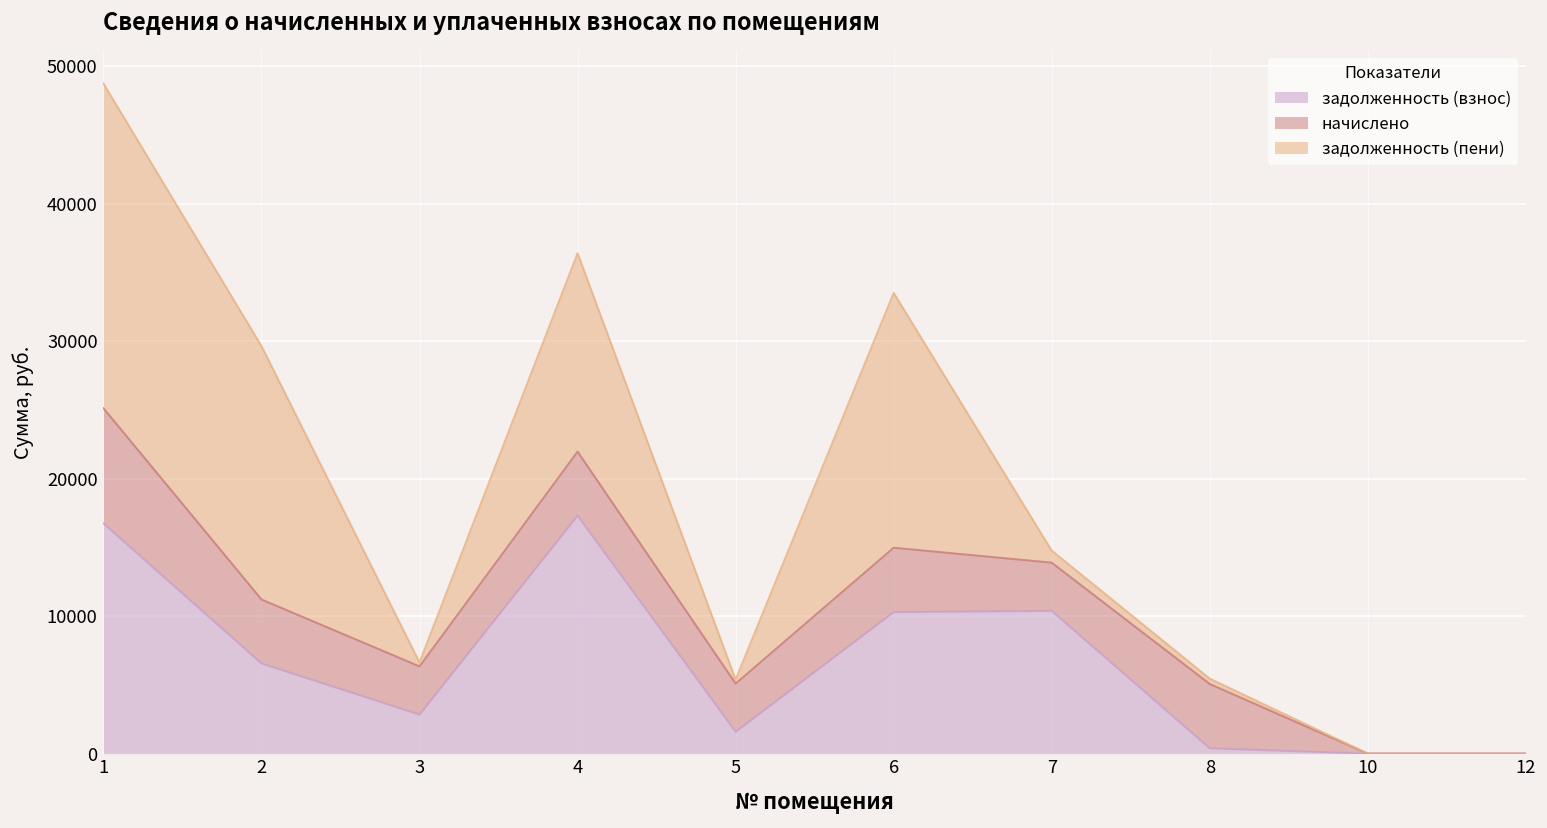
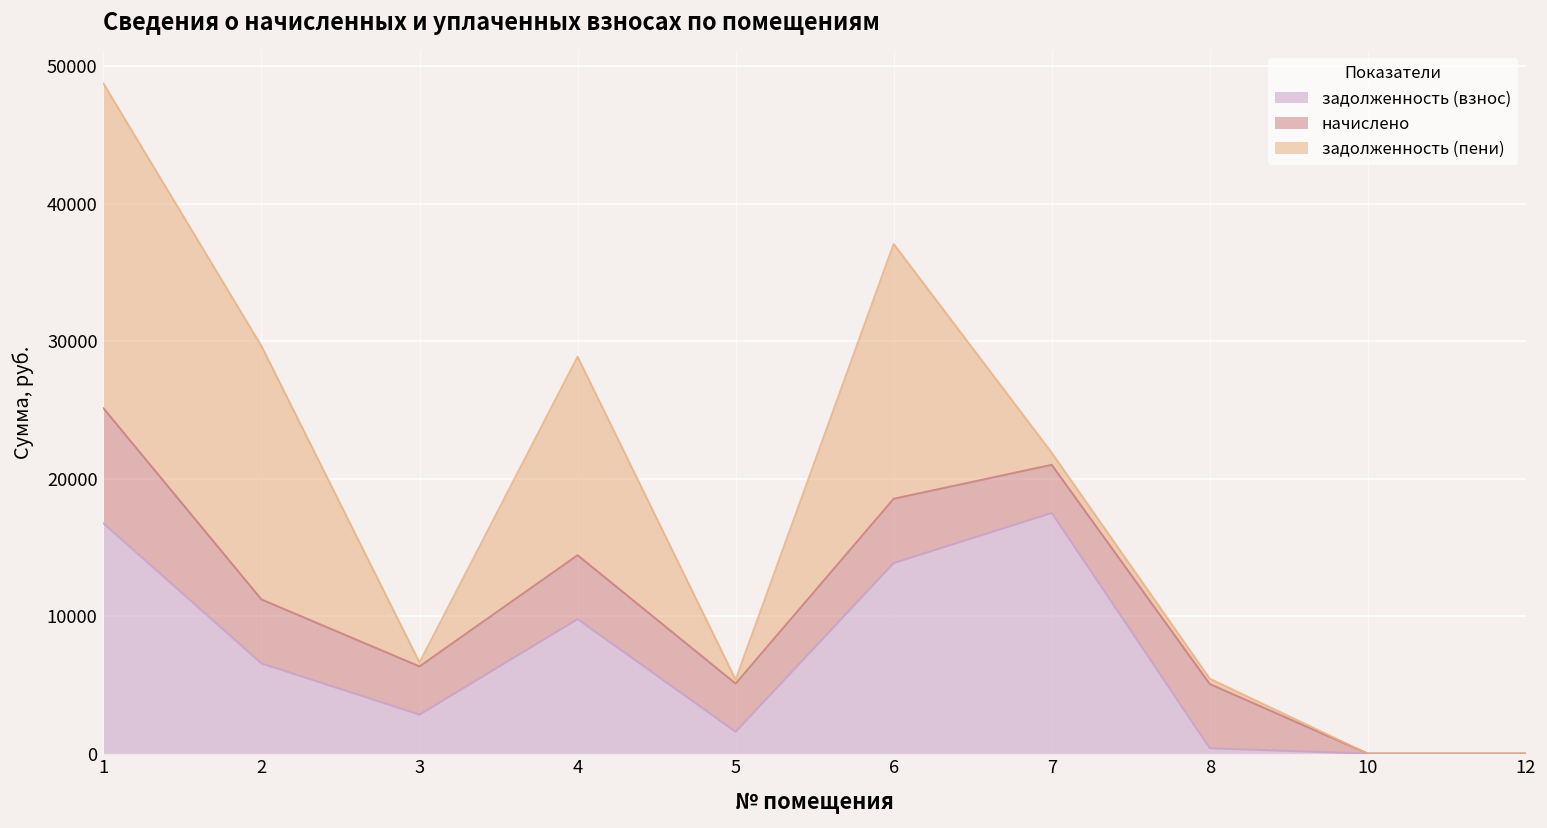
задолженность (взнос), 4: 17300 -> 9800
задолженность (взнос), 6: 10300 -> 13900
задолженность (взнос), 7: 10400 -> 17500
